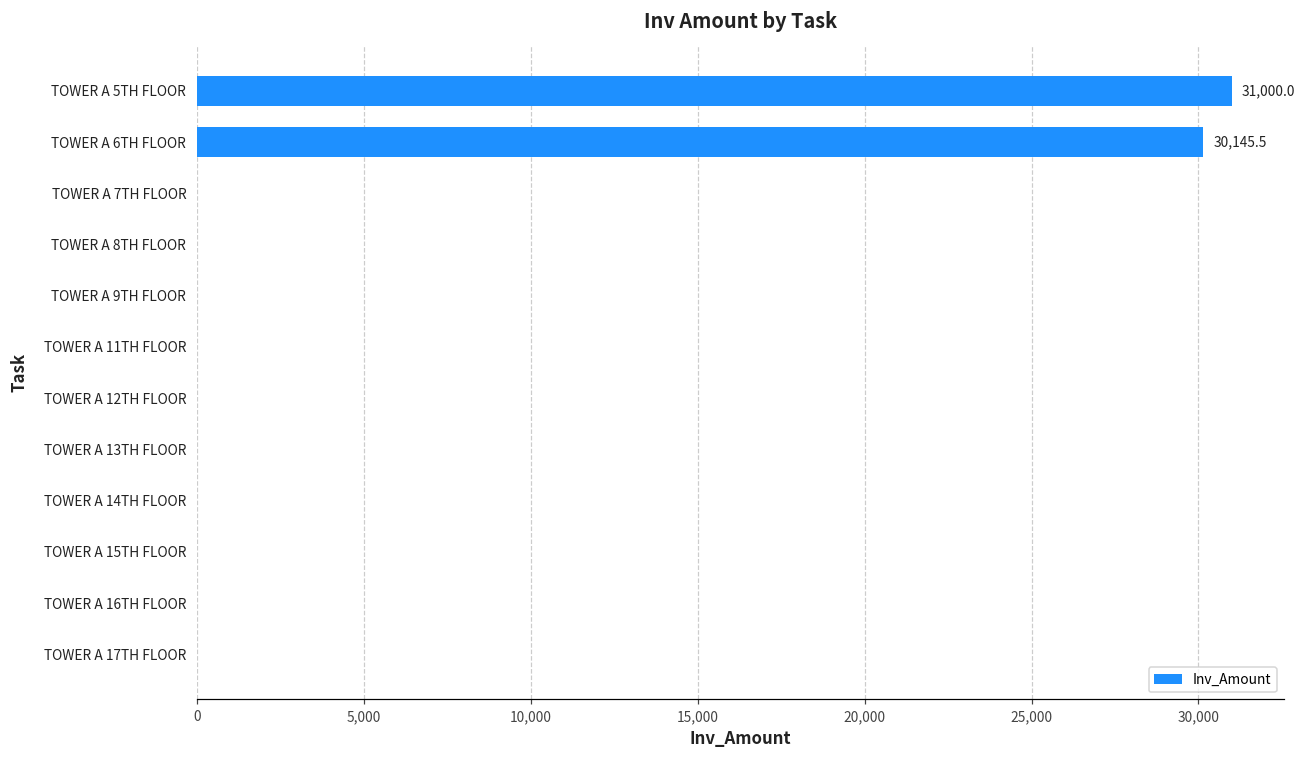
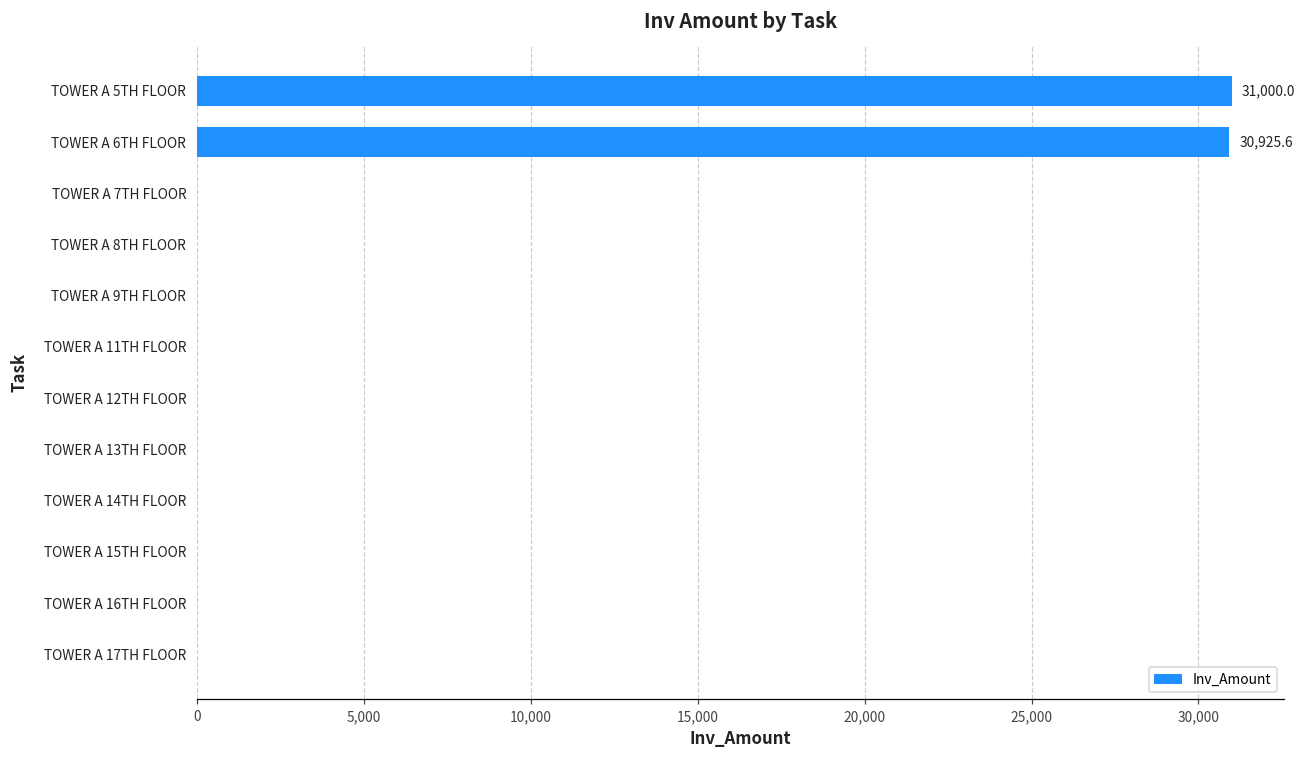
TOWER A 6TH FLOOR: 30,145.5 -> 30,925.6
